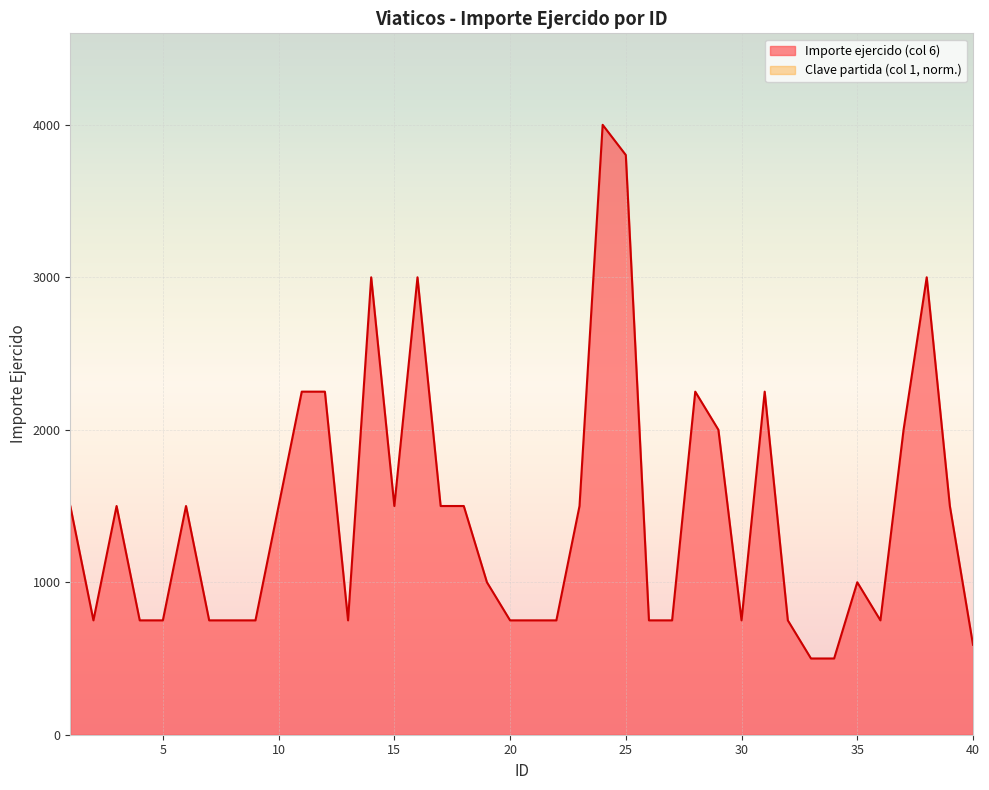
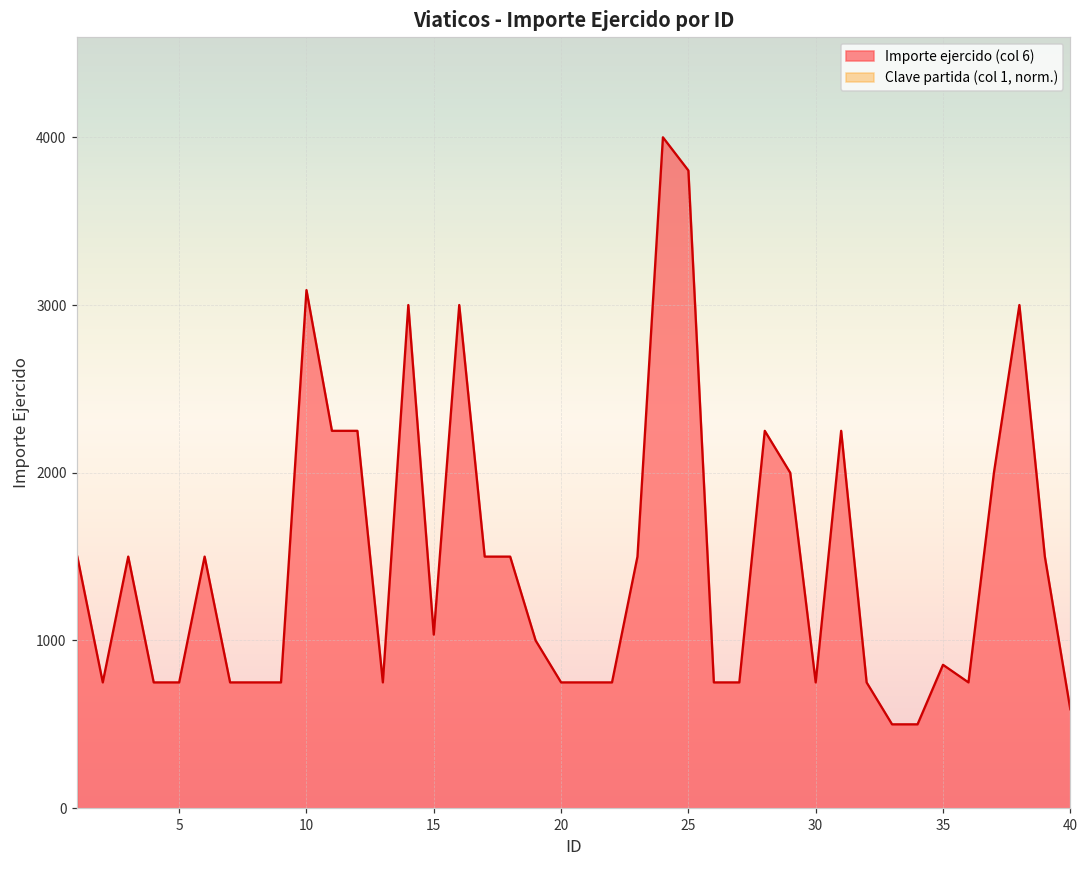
10: 1500 -> 3090
15: 1500 -> 1040
35: 1000 -> 860
